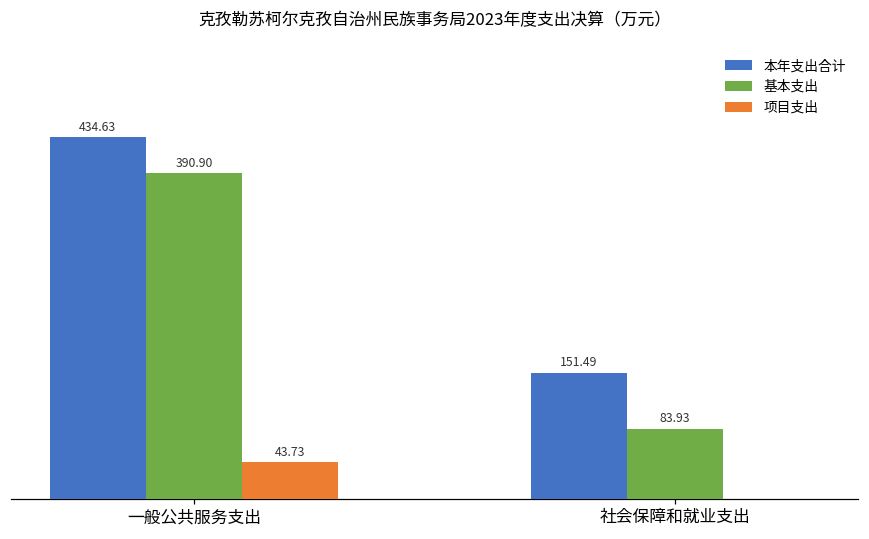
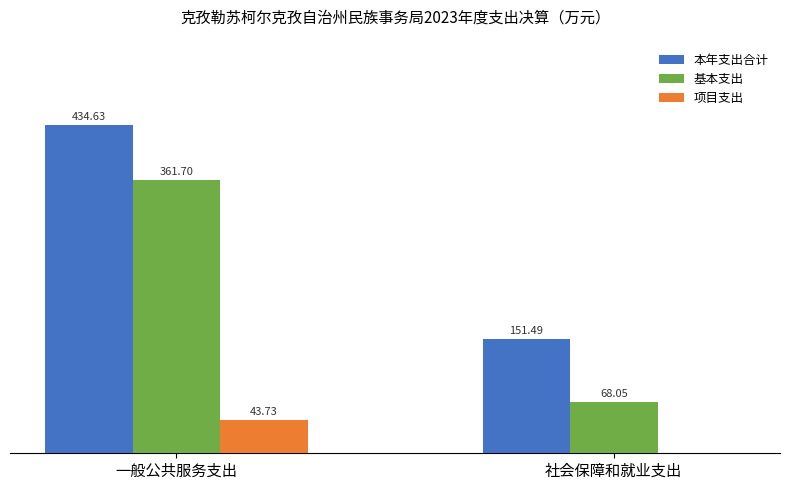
基本支出, 一般公共服务支出: 390.90 -> 361.70
基本支出, 社会保障和就业支出: 83.93 -> 68.05
